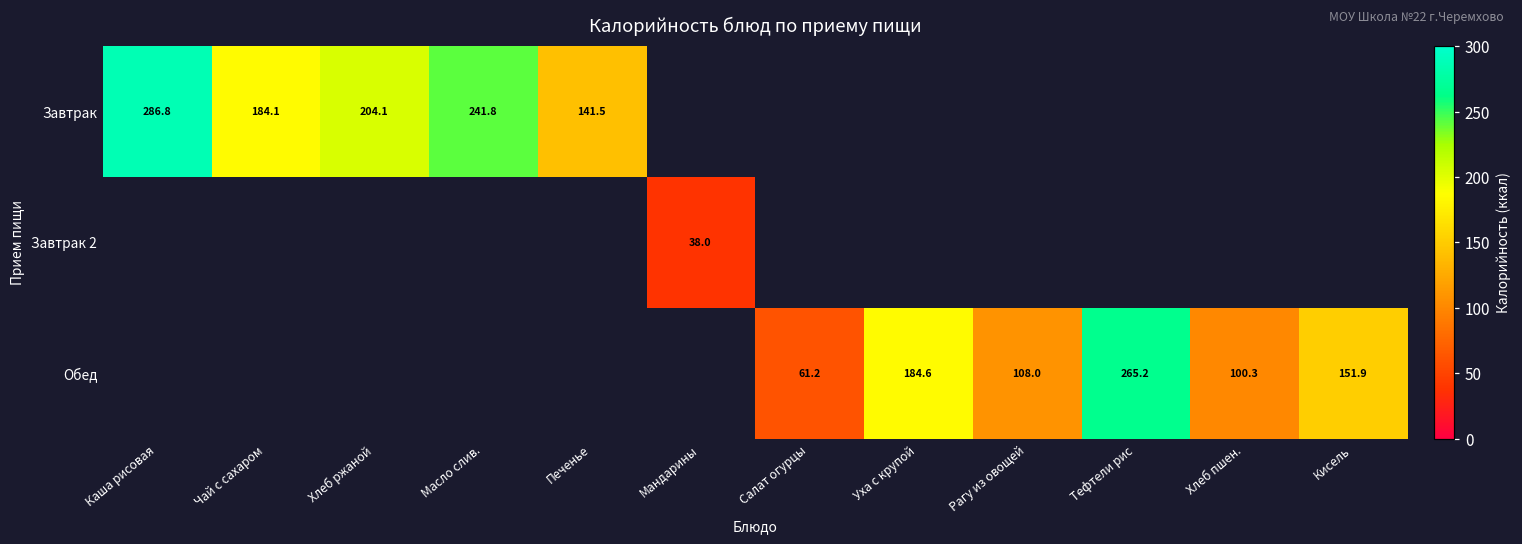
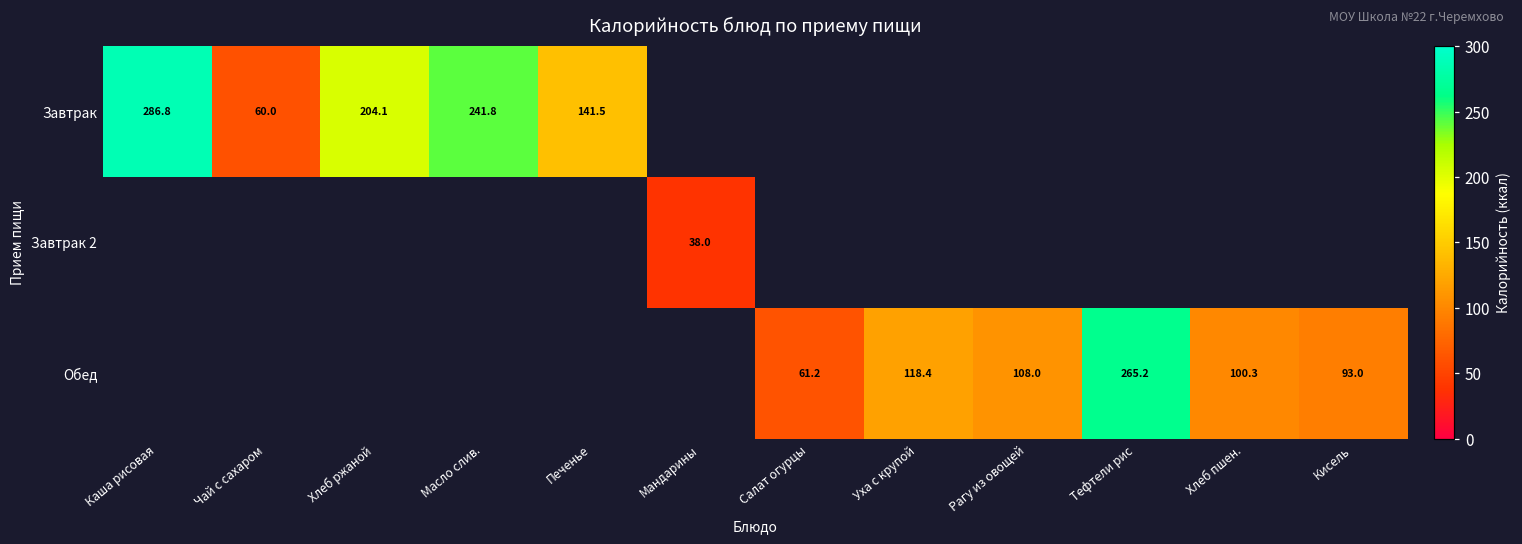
Завтрак, Чай с сахаром: 184.1 -> 60.0
Обед, Уха с крупой: 184.6 -> 118.4
Обед, Кисель: 151.9 -> 93.0
